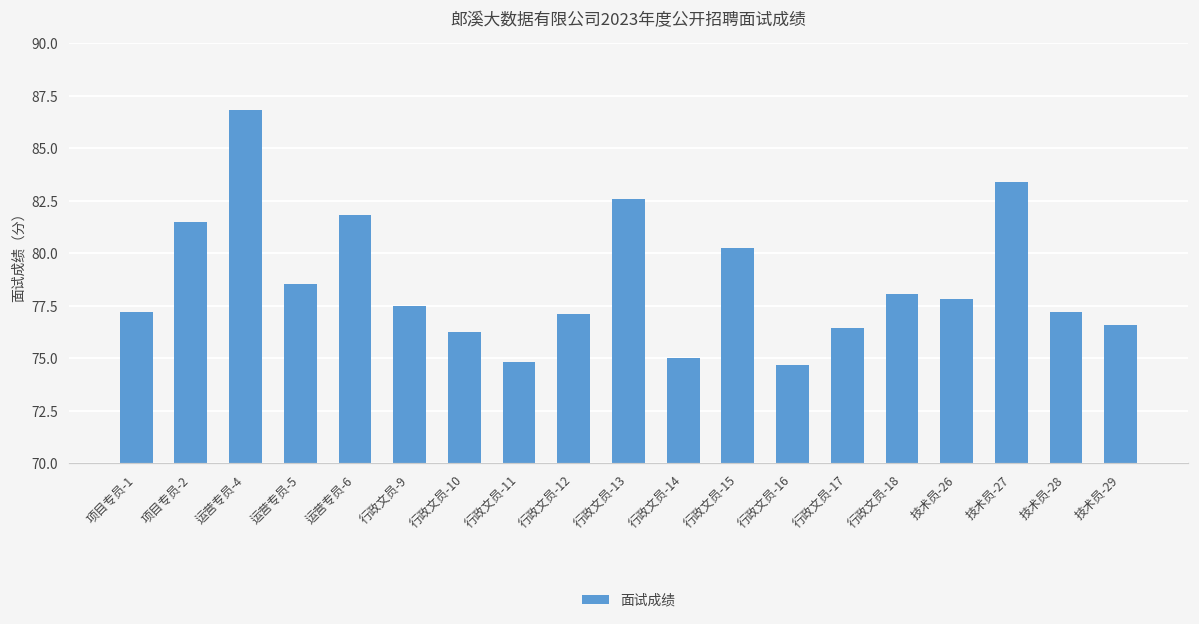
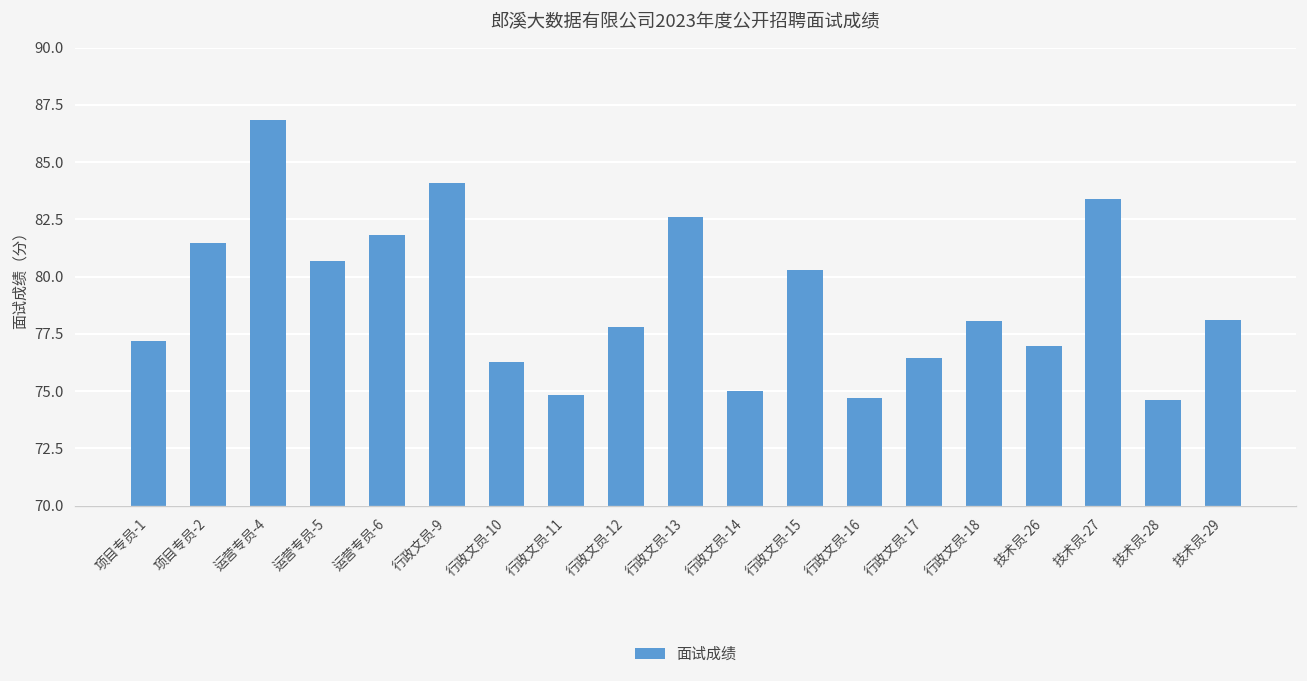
运营专员-5: 78.5 -> 80.7
行政文员-9: 77.5 -> 84.1
行政文员-12: 77.1 -> 77.8
技术员-26: 77.8 -> 77.0
技术员-28: 77.2 -> 74.6
技术员-29: 76.6 -> 78.1
